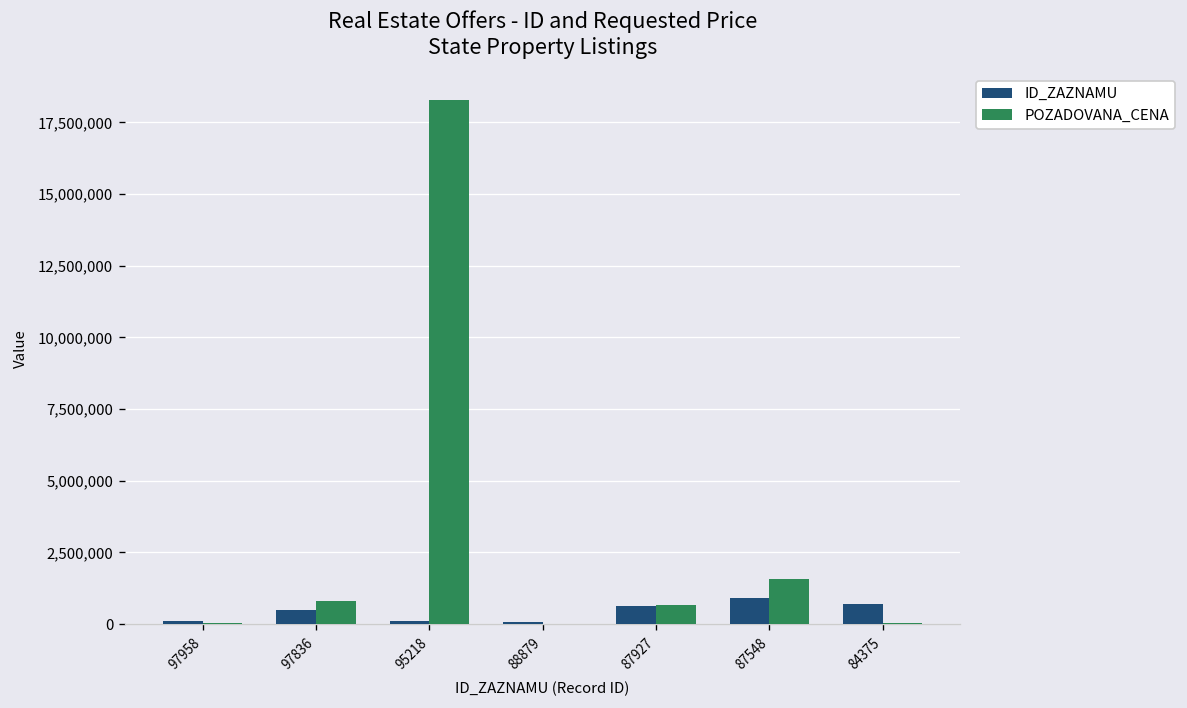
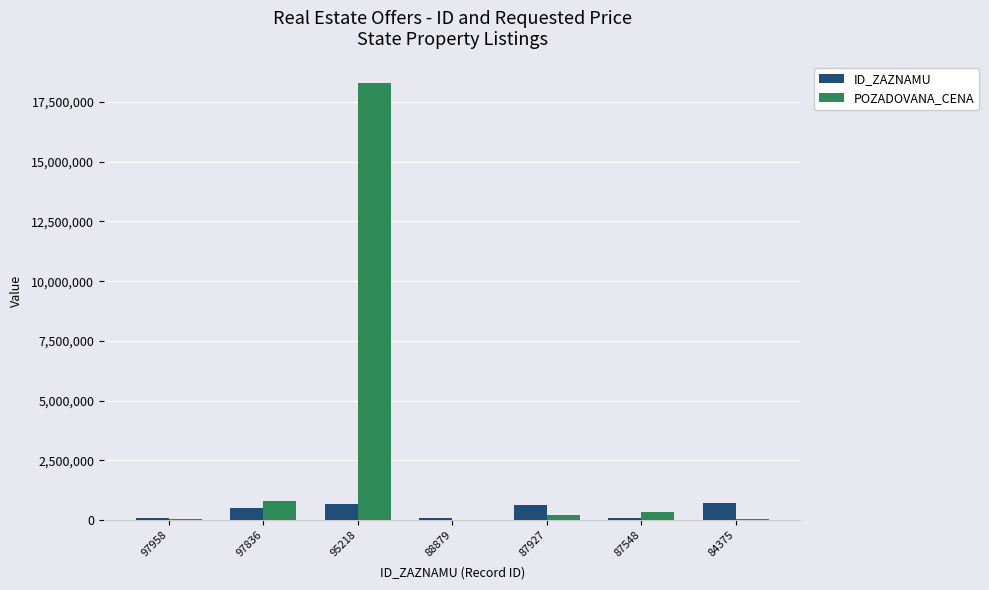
ID_ZAZNAMU, 95218: 100,000 -> 700,000
POZADOVANA_CENA, 87927: 700,000 -> 200,000
ID_ZAZNAMU, 87548: 900,000 -> 100,000
POZADOVANA_CENA, 87548: 1,600,000 -> 300,000
